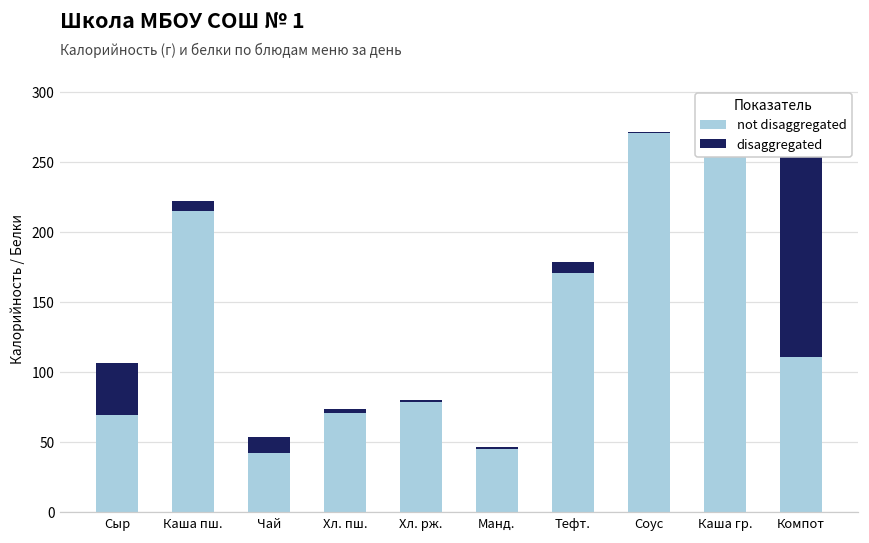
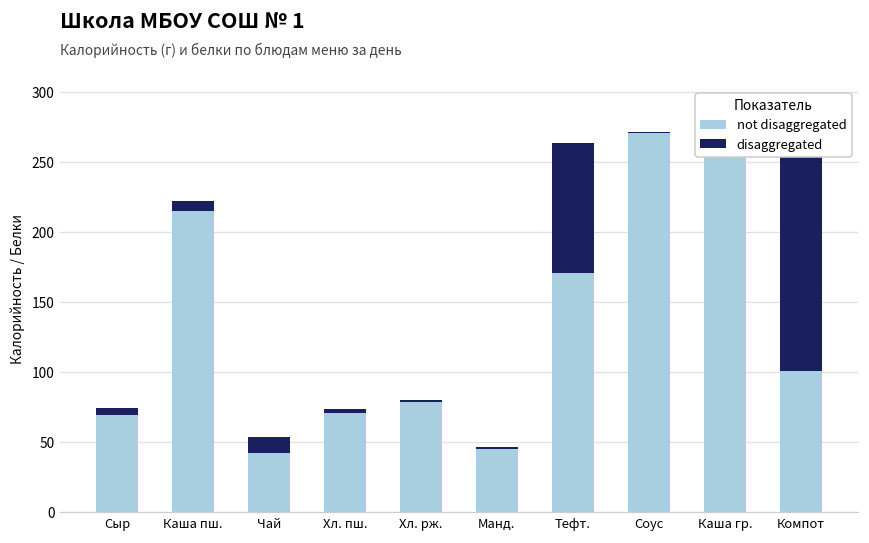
disaggregated, Сыр: 38 -> 5
disaggregated, Тефт.: 8 -> 93
not disaggregated, Компот: 111 -> 101
